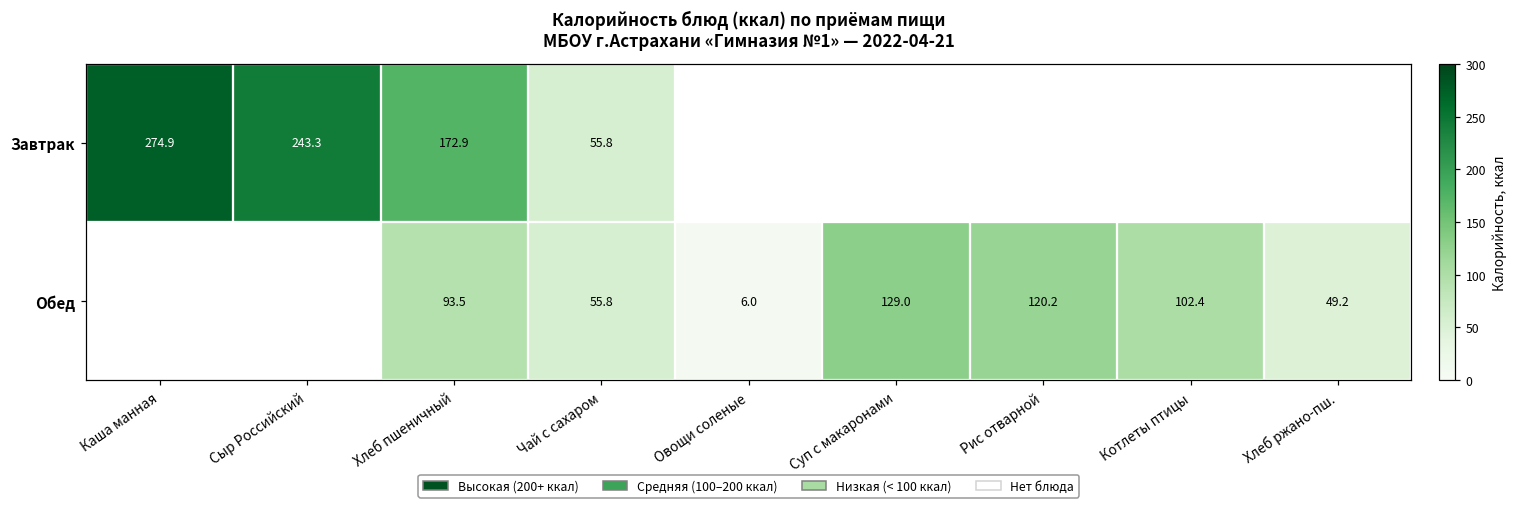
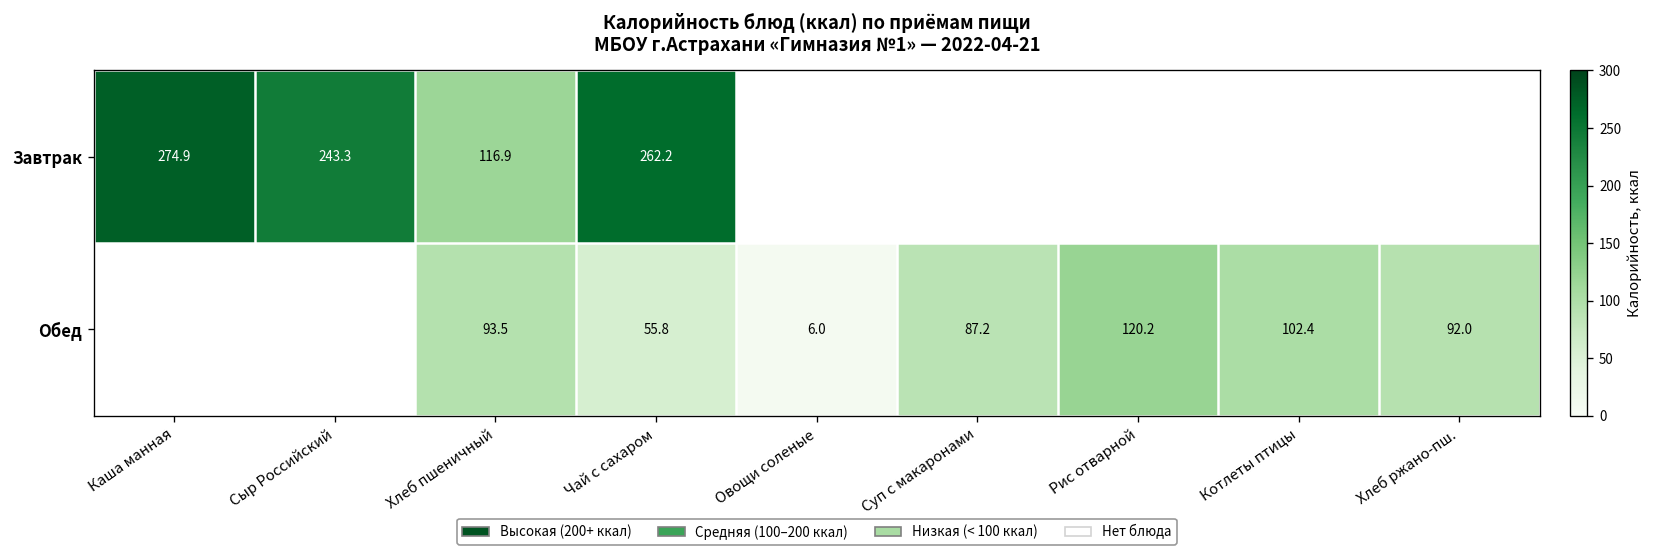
Завтрак, Хлеб пшеничный: 172.9 -> 116.9
Завтрак, Чай с сахаром: 55.8 -> 262.2
Обед, Суп с макаронами: 129.0 -> 87.2
Обед, Хлеб ржано-пш.: 49.2 -> 92.0
